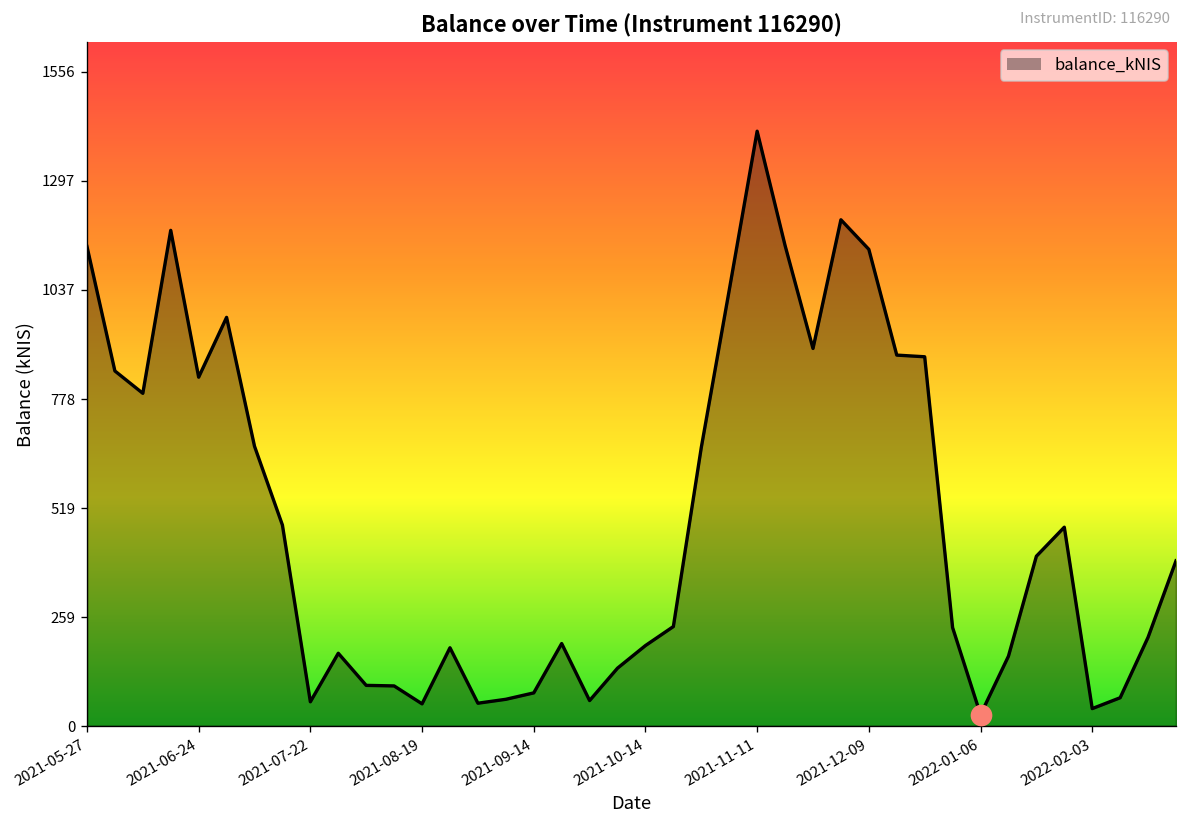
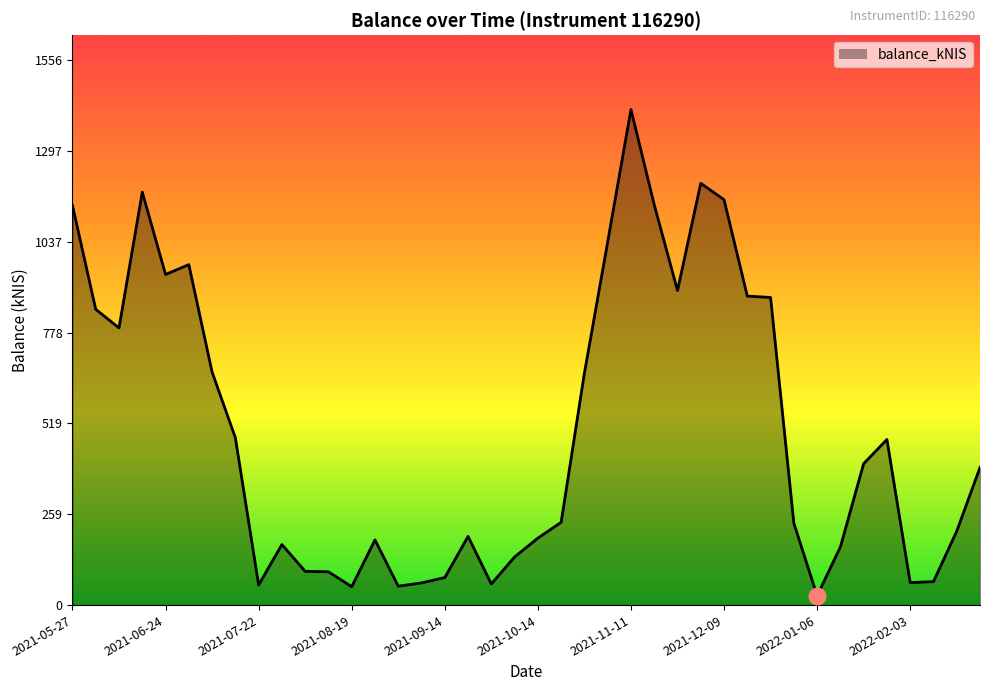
balance_kNIS, 2021-06-24: 830 -> 940
balance_kNIS, 2021-12-09: 1130 -> 1160
balance_kNIS, 2022-02-03: 40 -> 60
